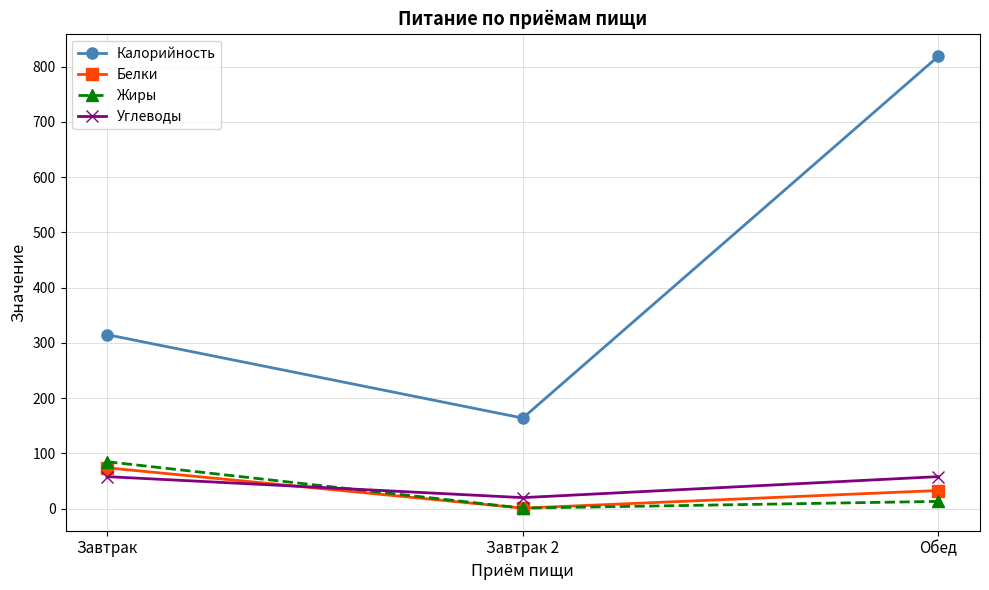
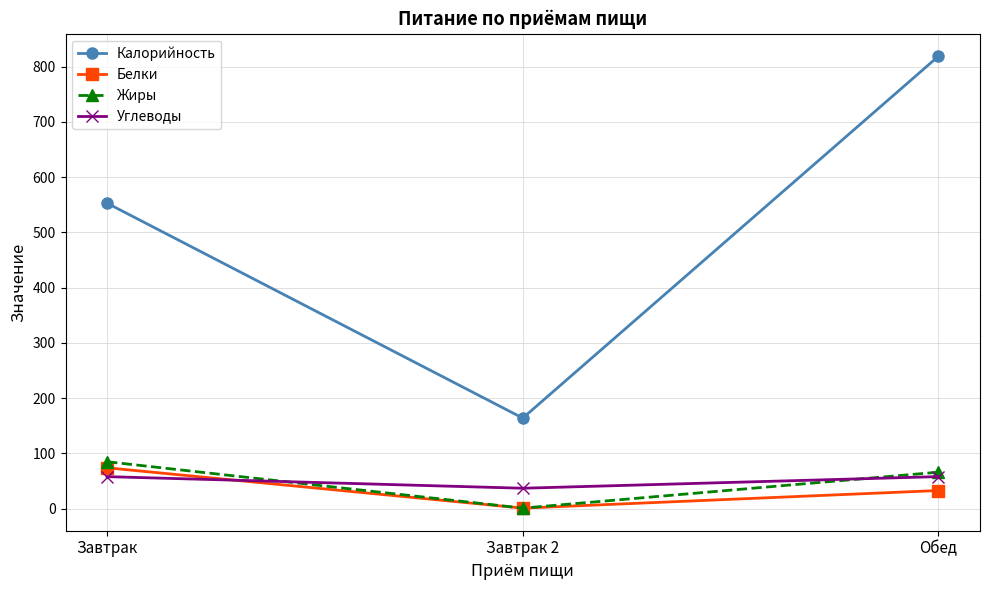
Калорийность, Завтрак: 320 -> 550
Углеводы, Завтрак 2: 20 -> 40
Жиры, Обед: 10 -> 70
